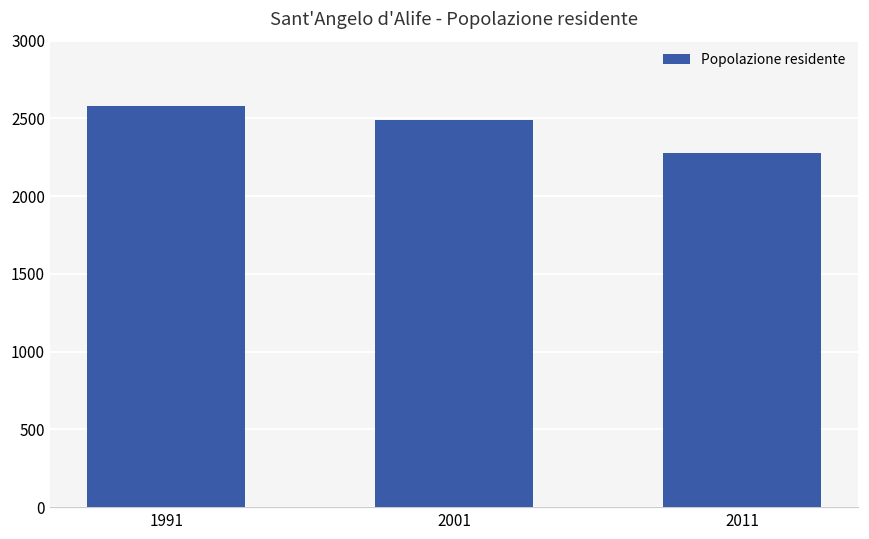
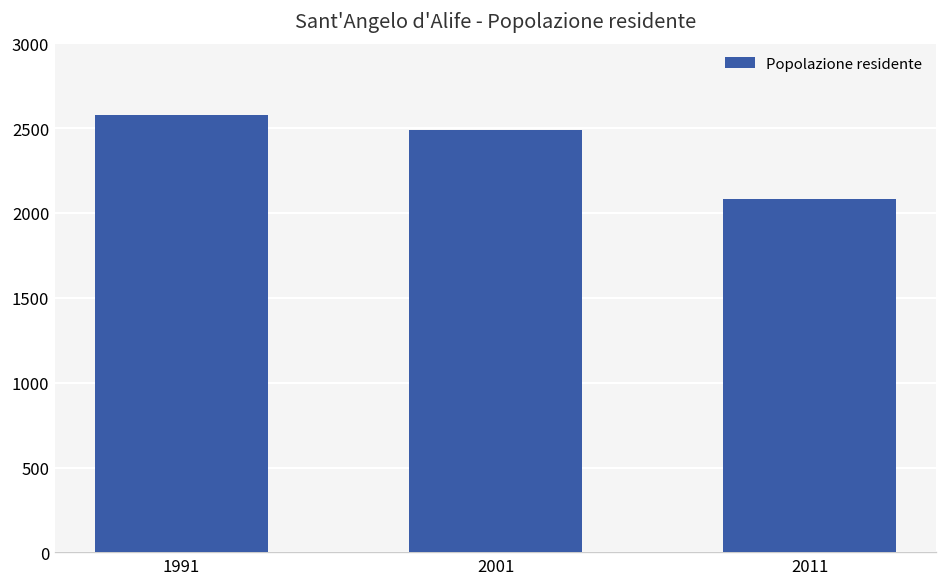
2011: 2280 -> 2080
